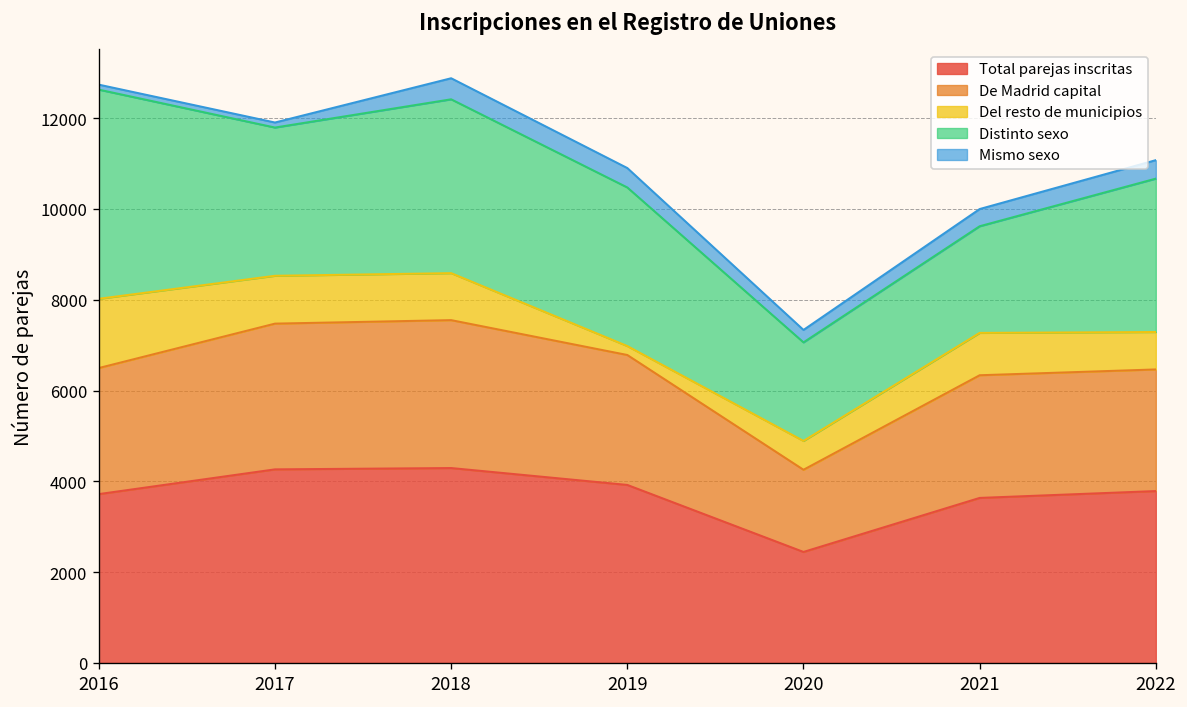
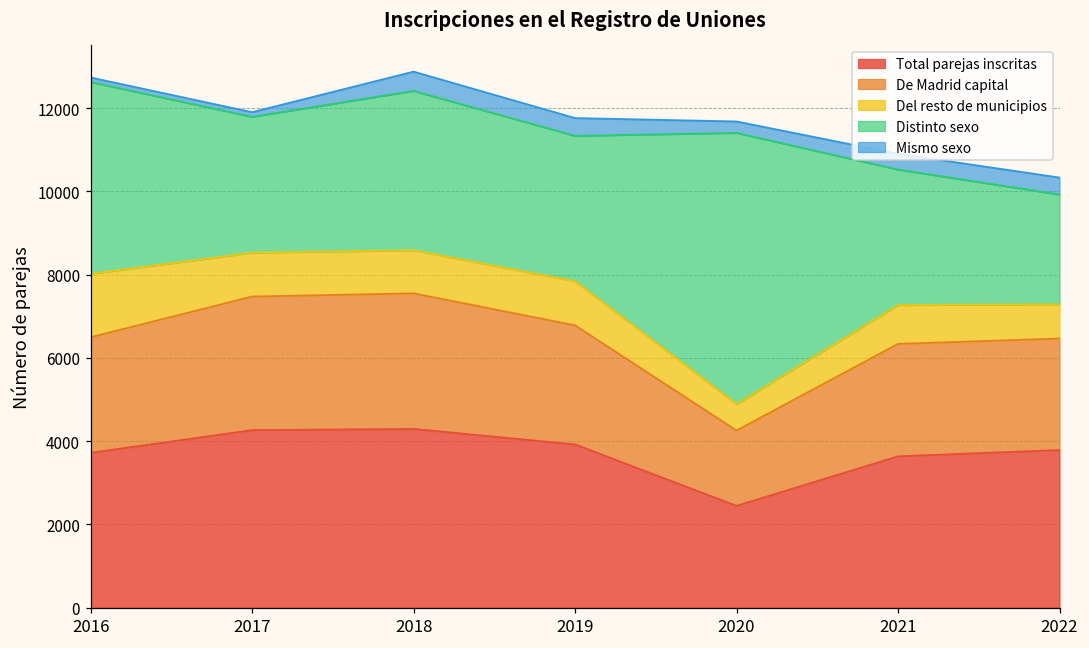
Del resto de municipios, 2019: 200 -> 1100
Distinto sexo, 2020: 2200 -> 6500
Distinto sexo, 2021: 2300 -> 3300
Distinto sexo, 2022: 3400 -> 2600
